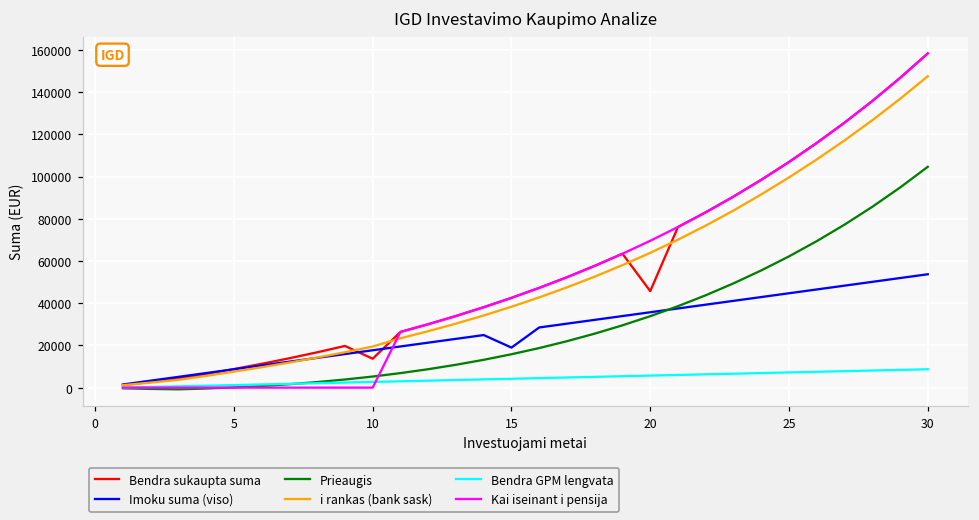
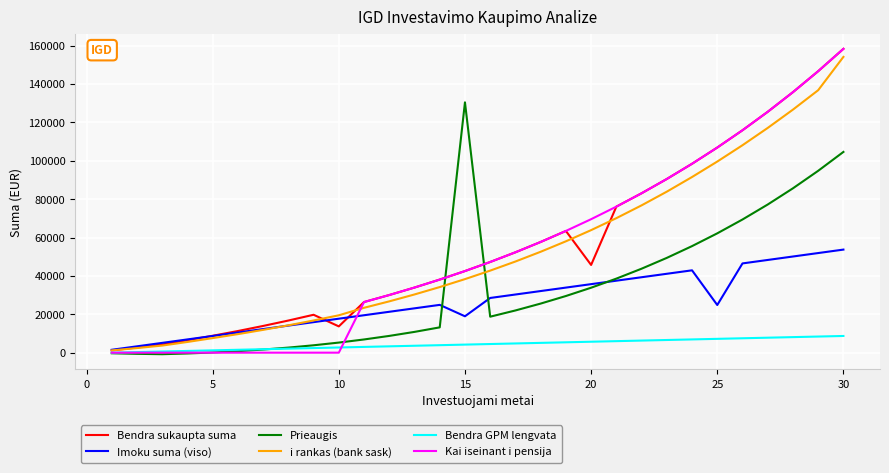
Prieaugis, 15: 16000 -> 130000
Imoku suma (viso), 25: 45000 -> 25000
i rankas (bank sask), 30: 147000 -> 154000
